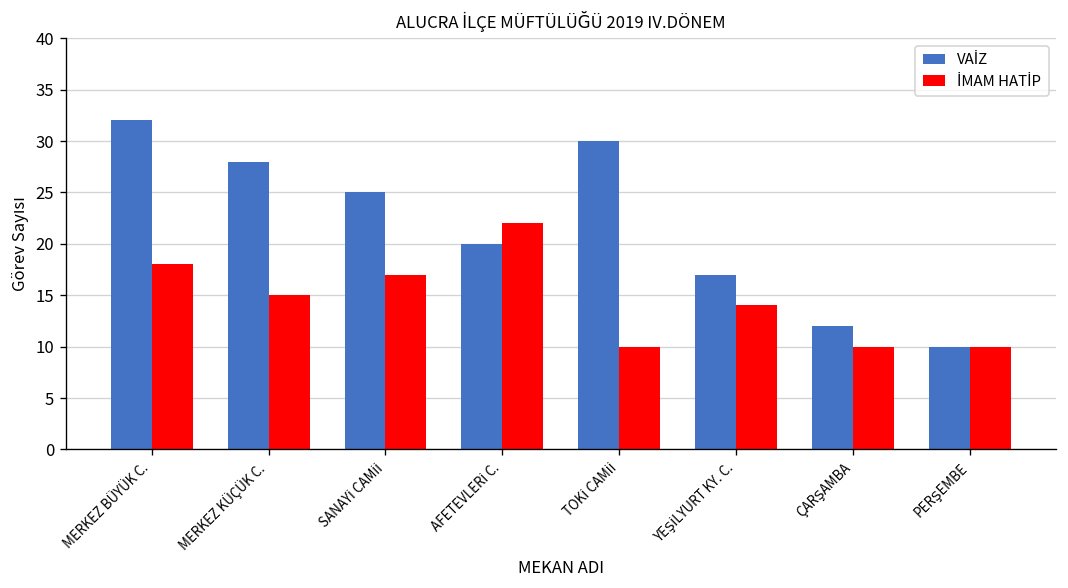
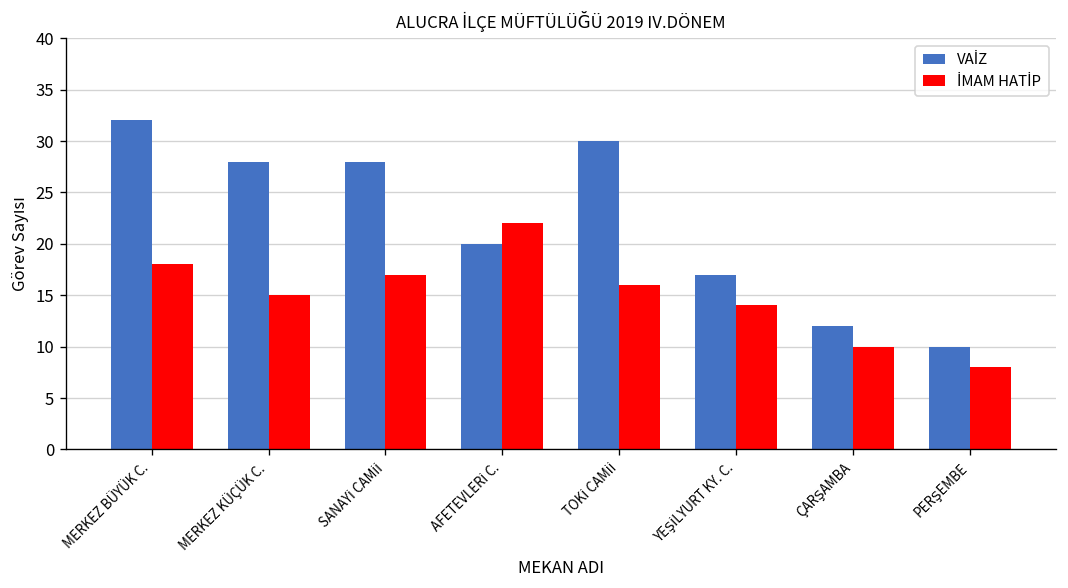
VAİZ, SANAYİ CAMİİ: 25 -> 28
İMAM HATİP, TOKİ CAMİİ: 10 -> 16
İMAM HATİP, PERŞEMBE: 10 -> 8
